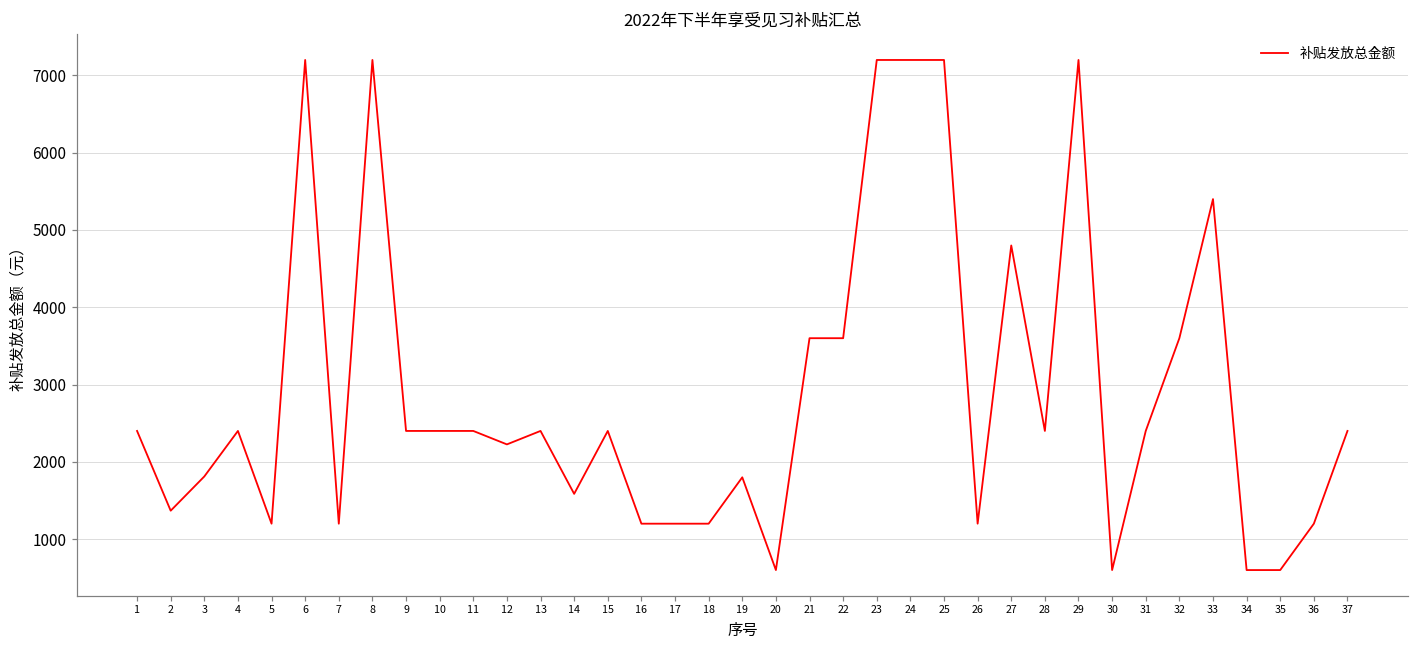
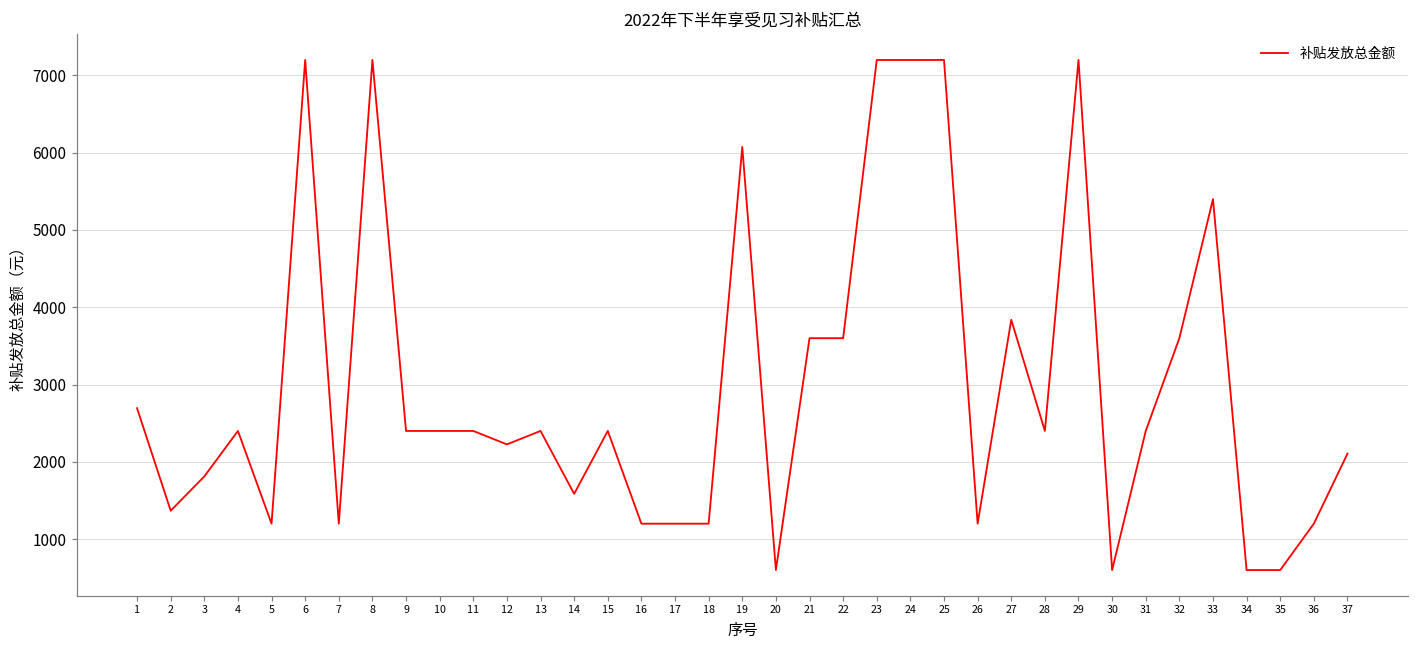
1: 2400 -> 2700
19: 1800 -> 6100
27: 4800 -> 3800
37: 2400 -> 2100
